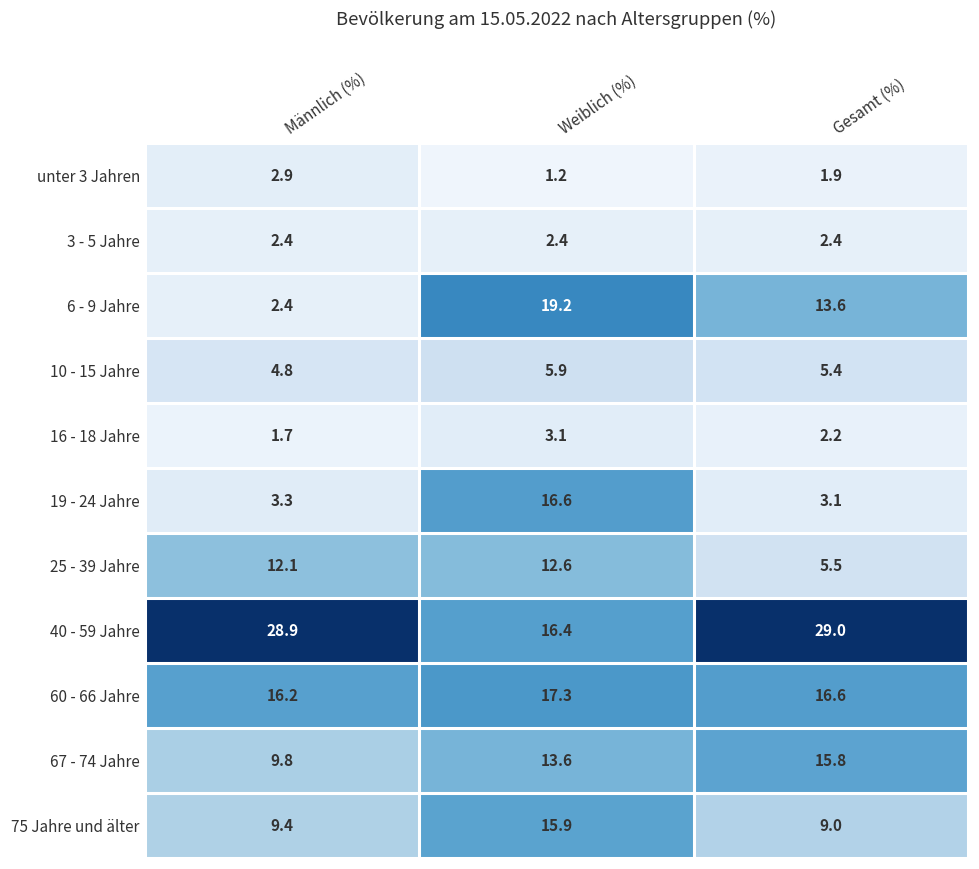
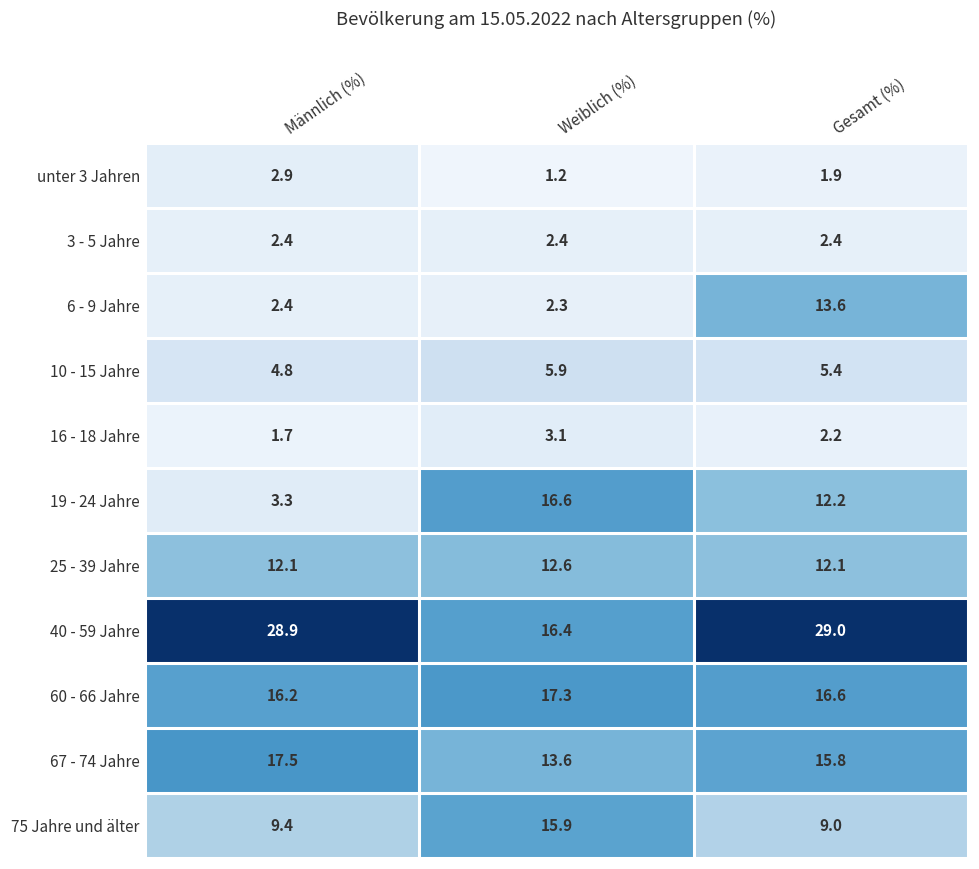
6 - 9 Jahre, Weiblich (%): 19.2 -> 2.3
19 - 24 Jahre, Gesamt (%): 3.1 -> 12.2
25 - 39 Jahre, Gesamt (%): 5.5 -> 12.1
67 - 74 Jahre, Männlich (%): 9.8 -> 17.5
